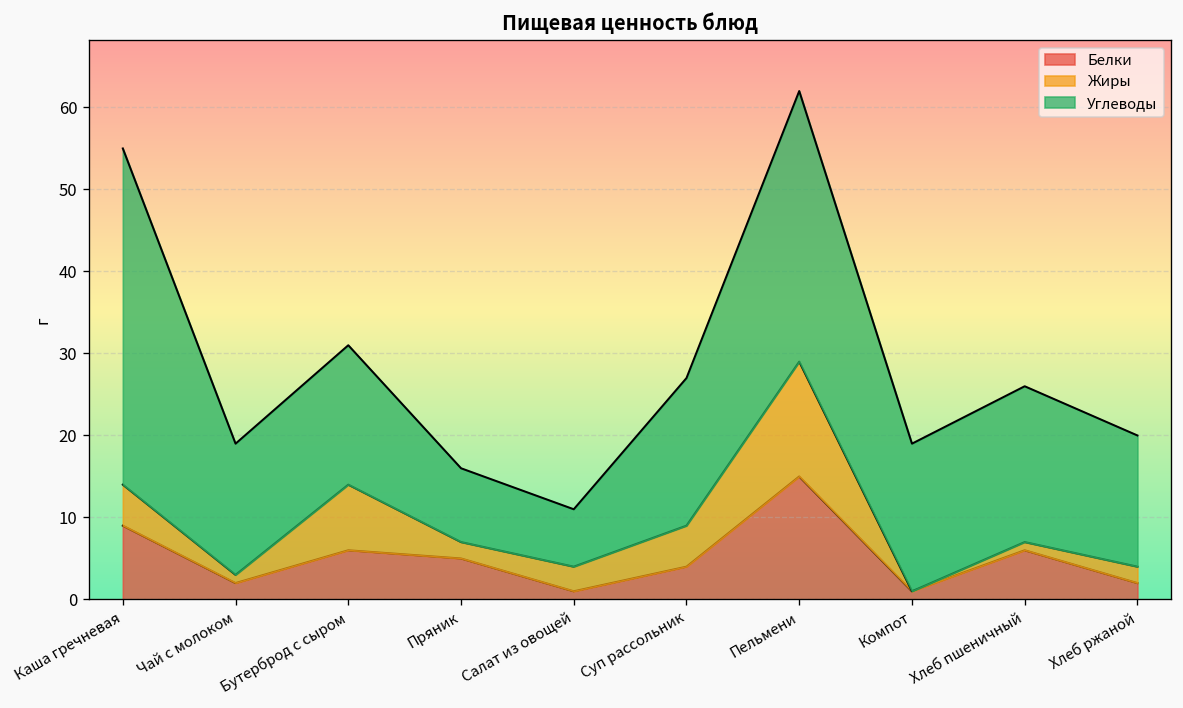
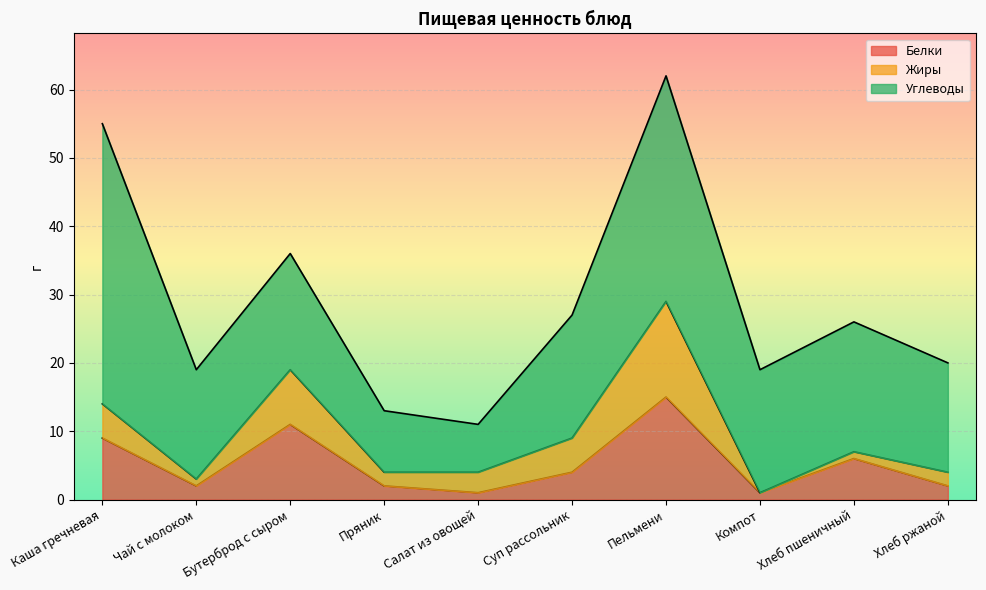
Белки, Бутерброд с сыром: 6 -> 11
Белки, Пряник: 5 -> 2
